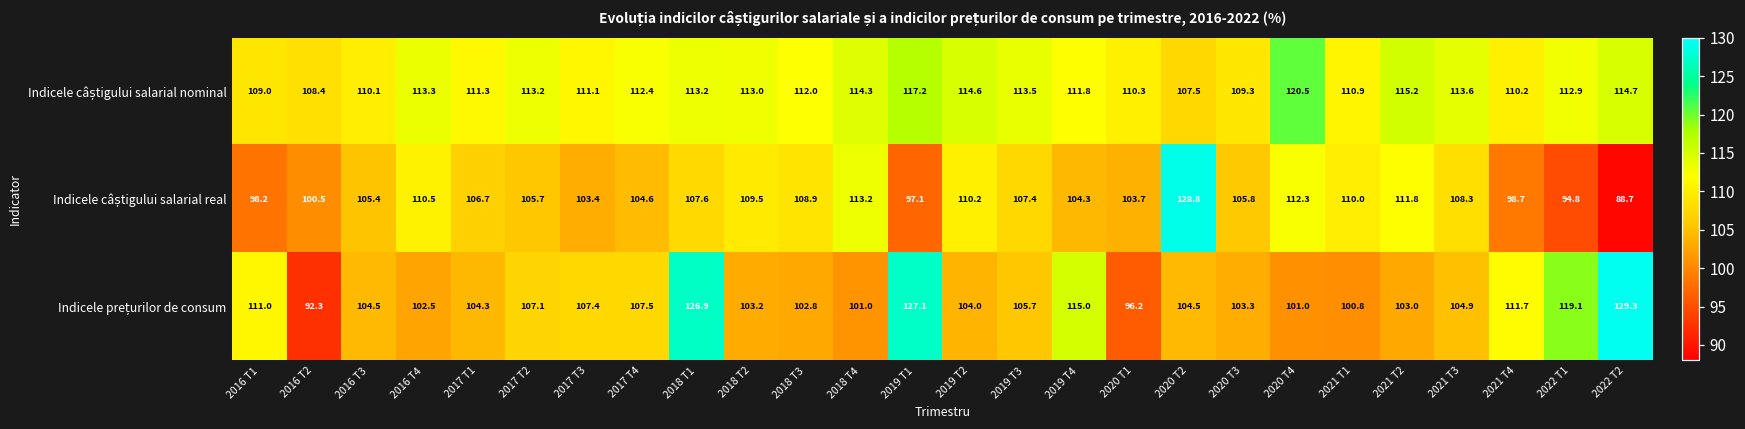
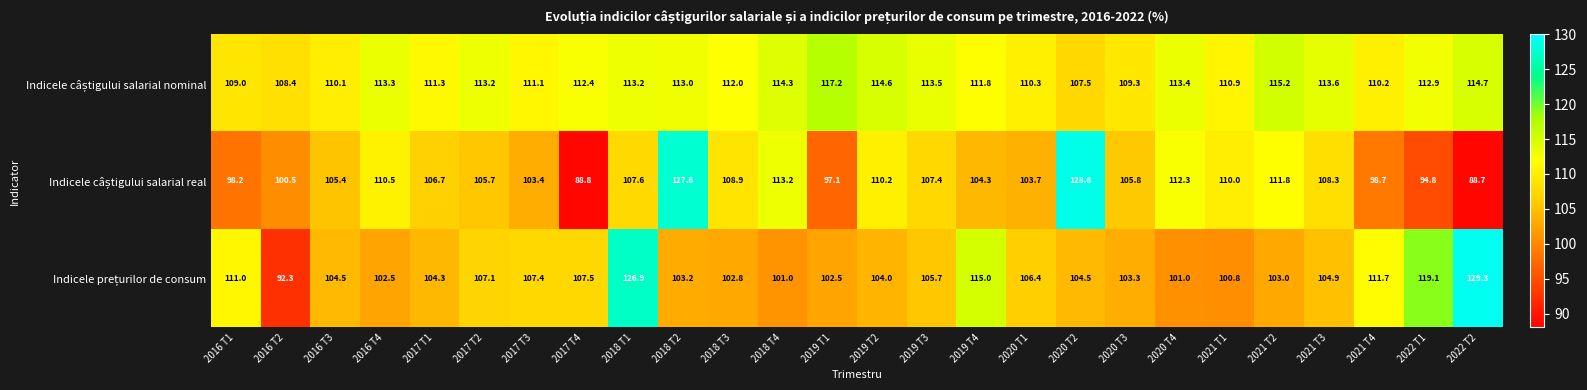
Indicele câștigului salarial nominal, 2020 T4: 120.5 -> 113.4
Indicele câștigului salarial real, 2017 T4: 104.6 -> 88.8
Indicele câștigului salarial real, 2018 T2: 109.5 -> 127.6
Indicele prețurilor de consum, 2019 T1: 127.1 -> 102.5
Indicele prețurilor de consum, 2020 T1: 96.2 -> 106.4
